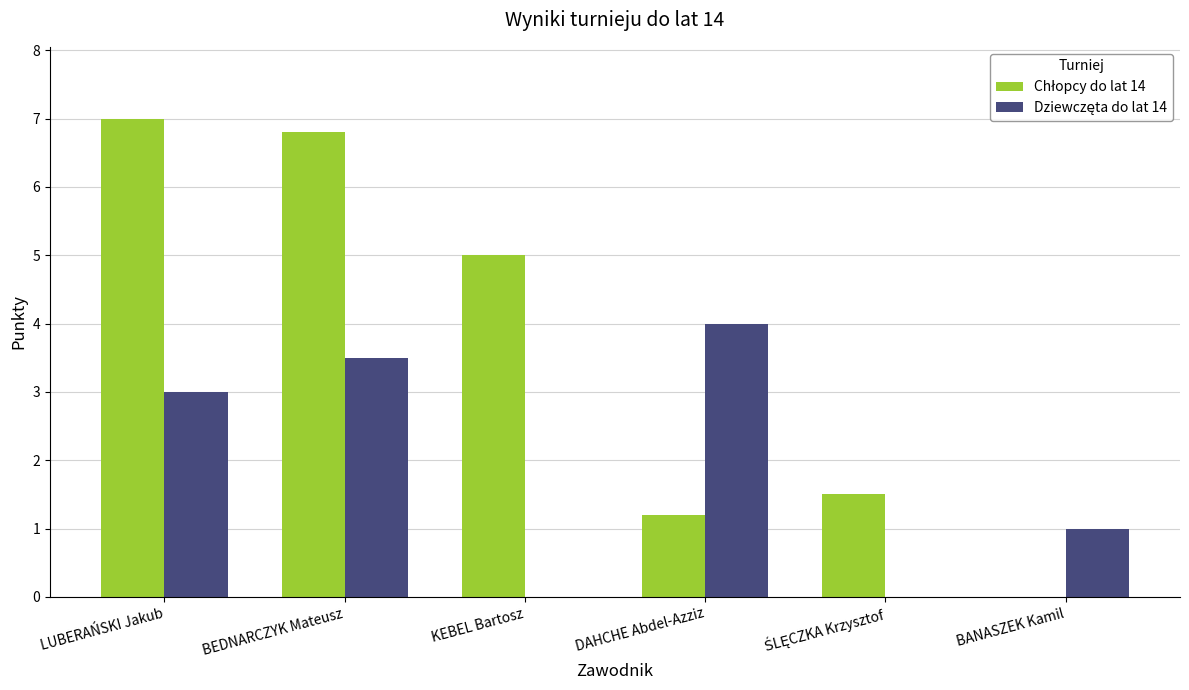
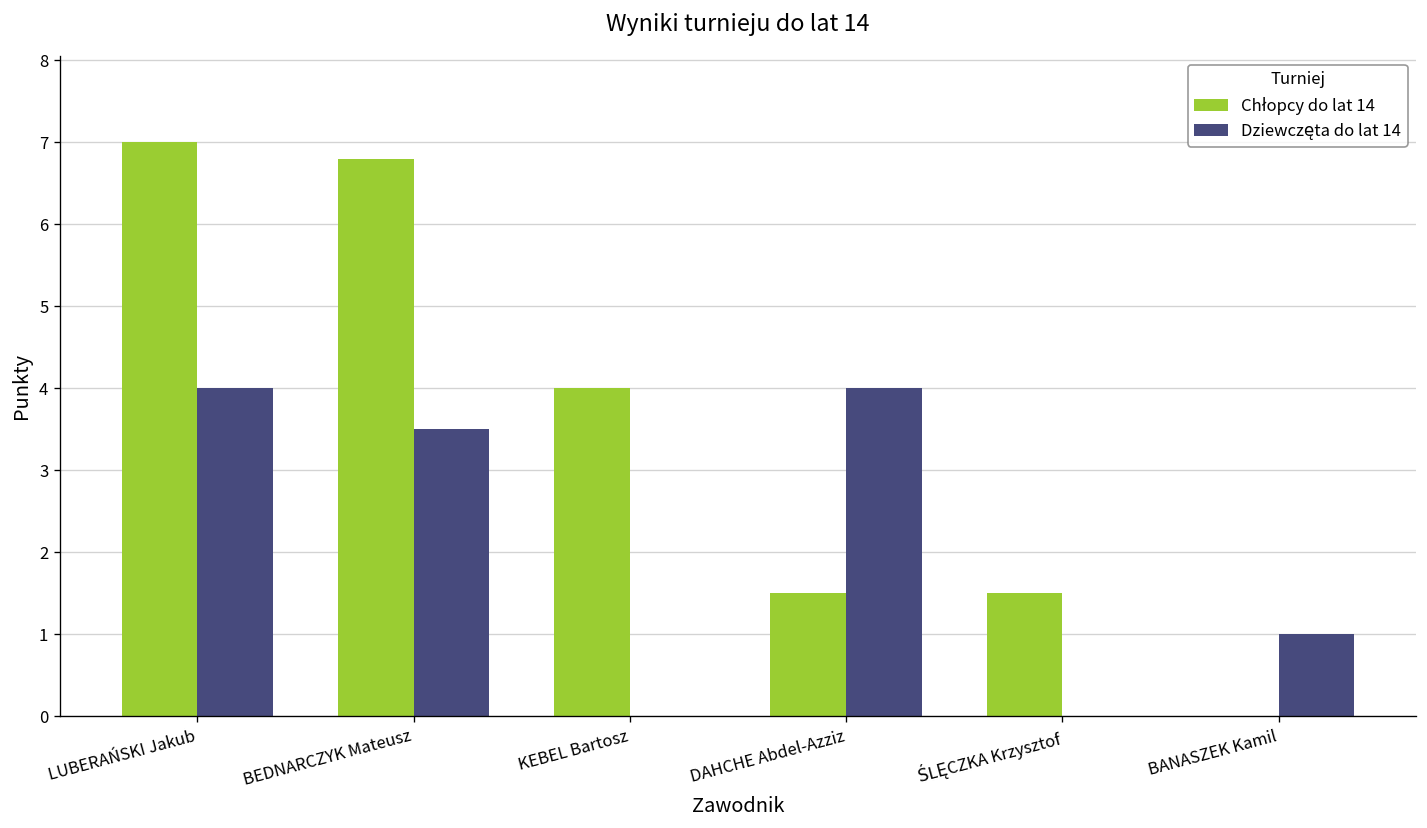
Dziewczęta do lat 14, LUBERAŃSKI Jakub: 3 -> 4
Chłopcy do lat 14, KEBEL Bartosz: 5 -> 4
Chłopcy do lat 14, DAHCHE Abdel-Azziz: 1.2 -> 1.5
